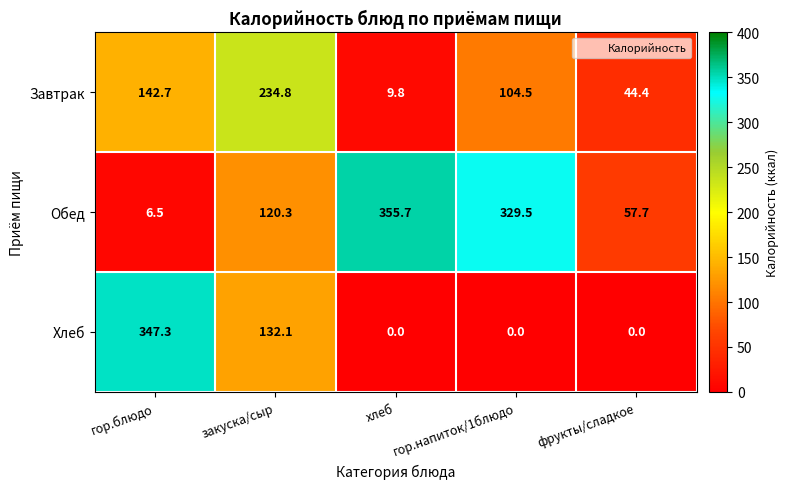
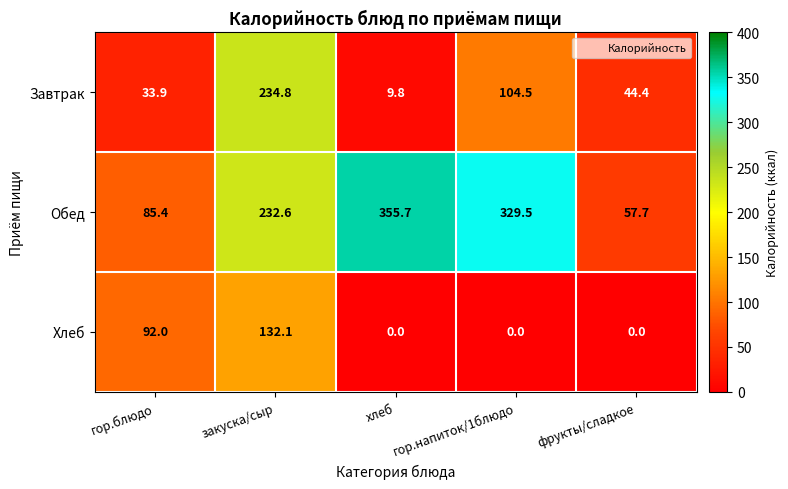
Завтрак, гор.блюдо: 142.7 -> 33.9
Обед, гор.блюдо: 6.5 -> 85.4
Обед, закуска/сыр: 120.3 -> 232.6
Хлеб, гор.блюдо: 347.3 -> 92.0
